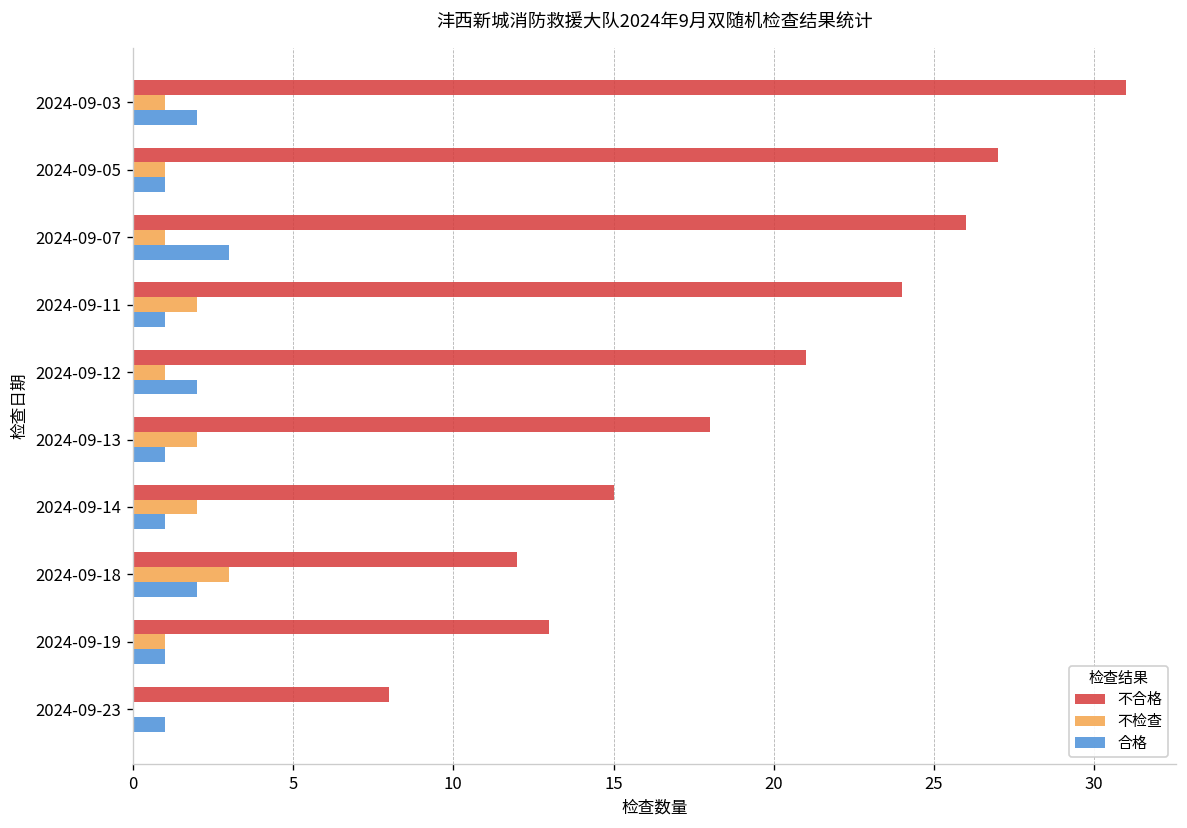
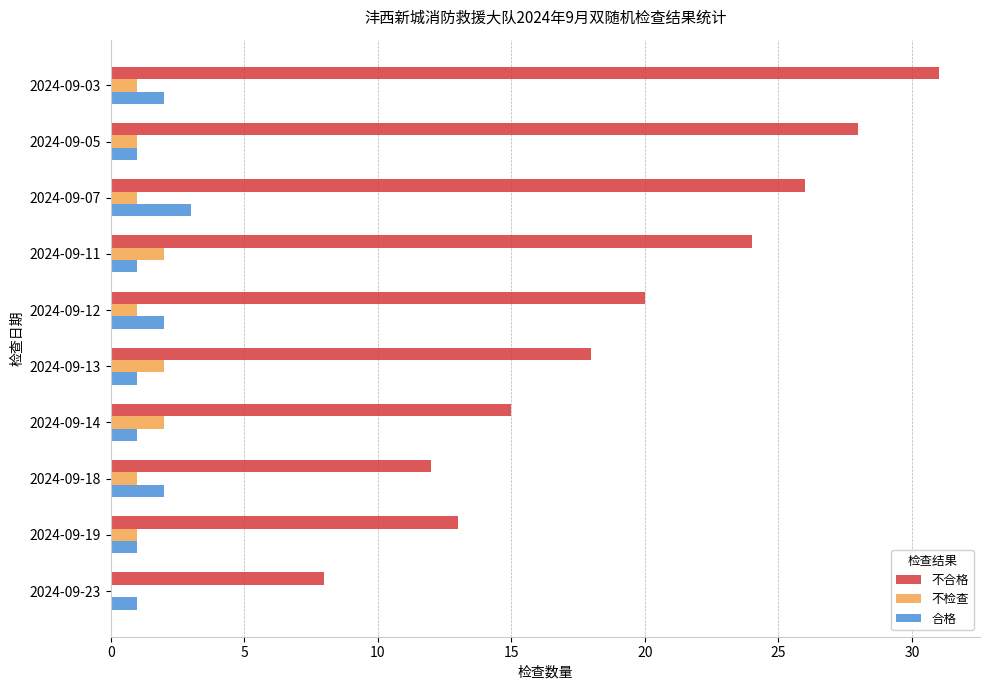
不合格, 2024-09-05: 27 -> 28
不合格, 2024-09-12: 21 -> 20
不检查, 2024-09-18: 3 -> 1
